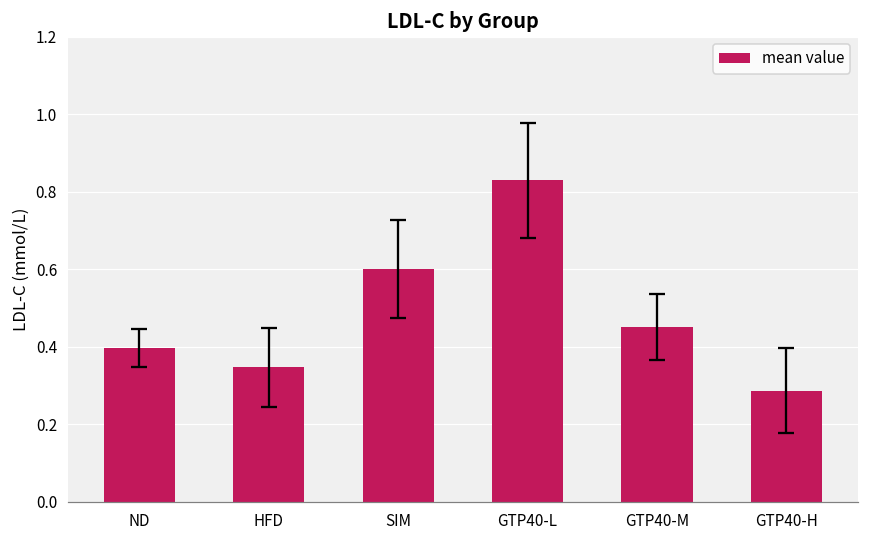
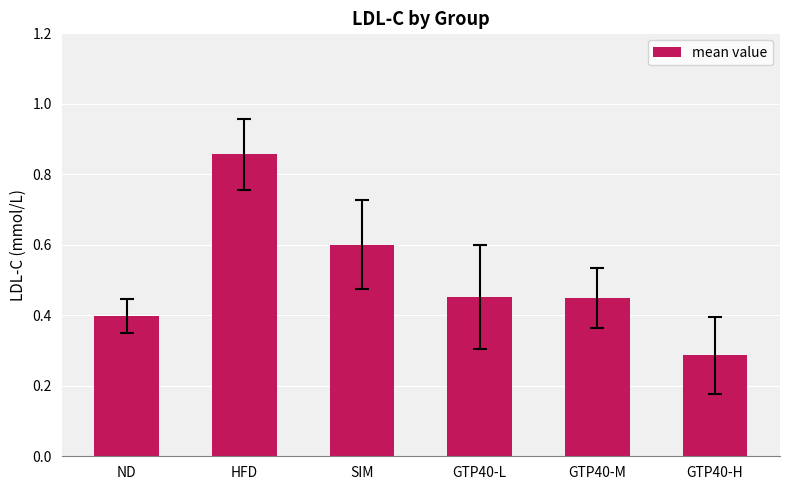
mean value, HFD: 0.35 -> 0.86
mean value, GTP40-L: 0.83 -> 0.45
